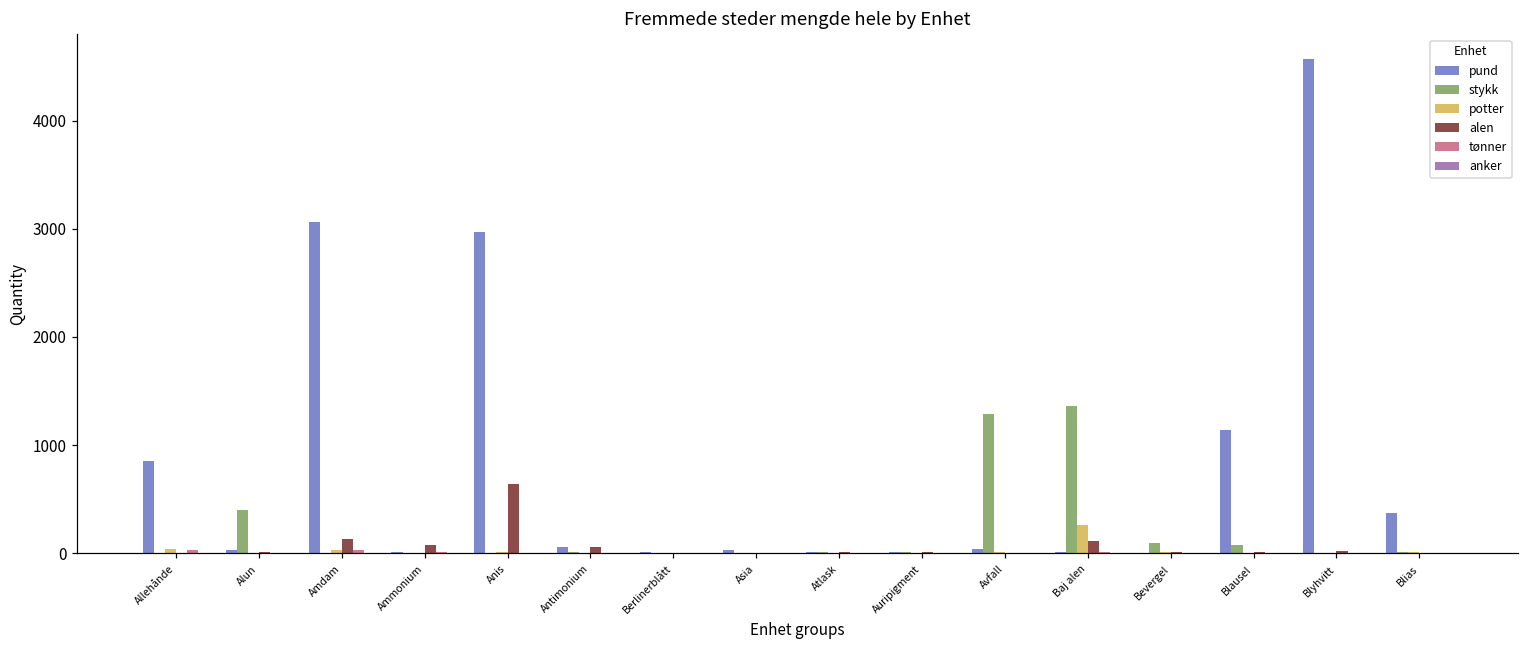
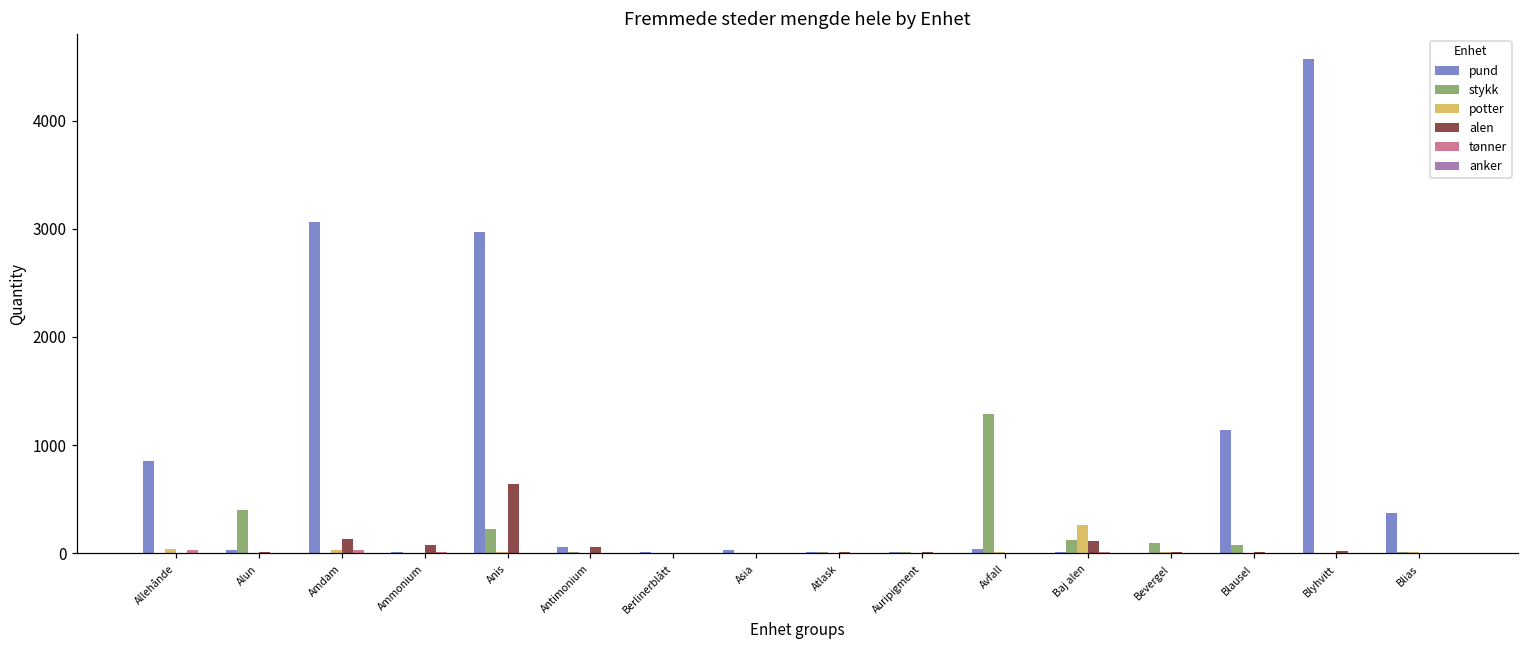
stykk, Anis: 0 -> 200
stykk, Baj alen: 1400 -> 100
